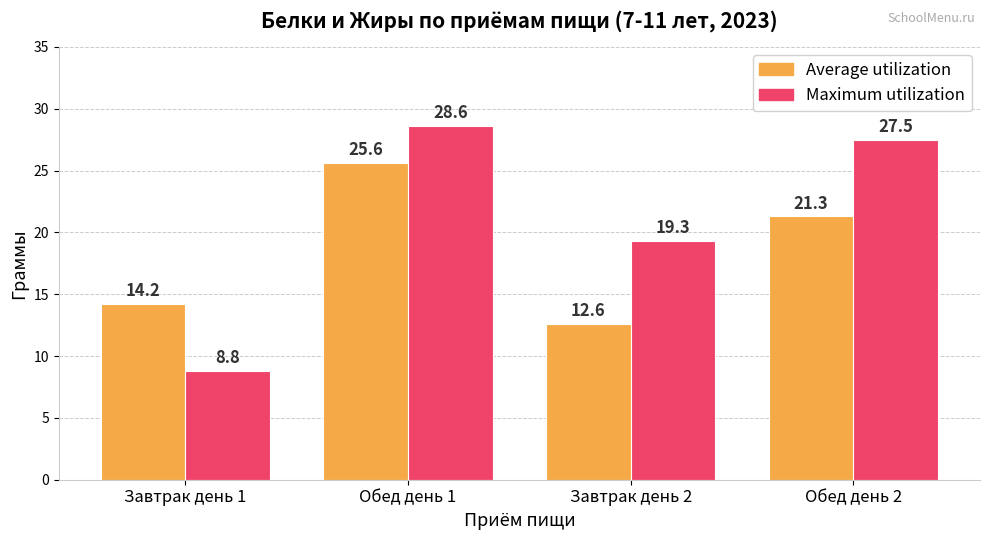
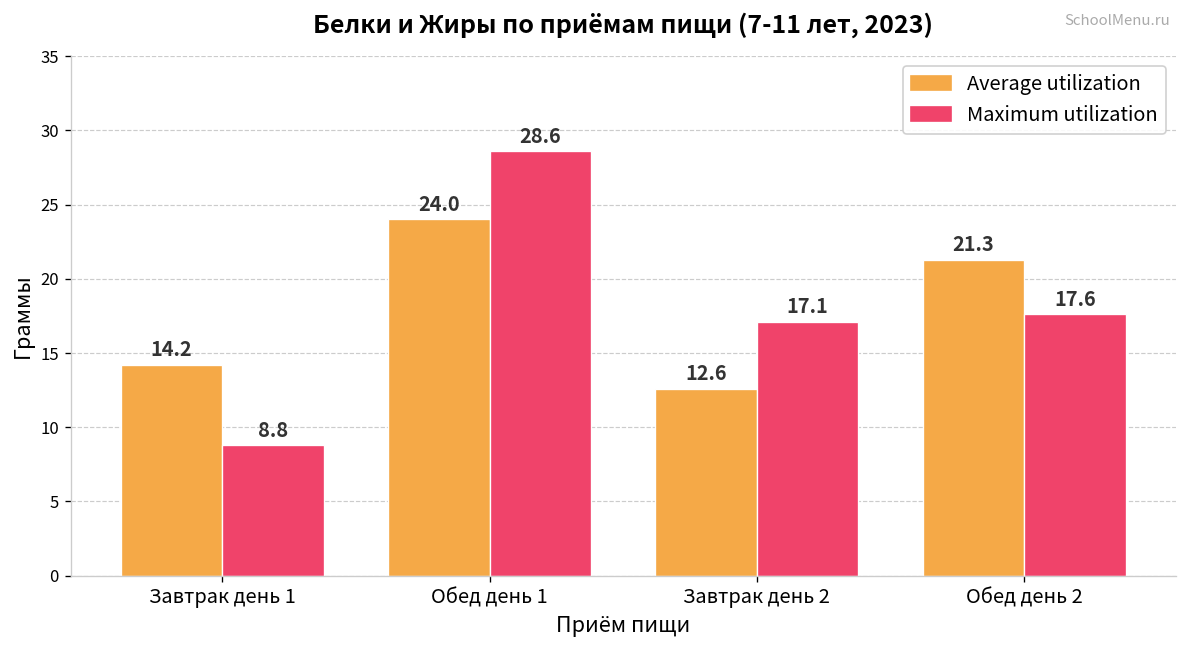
Average utilization, Обед день 1: 25.6 -> 24.0
Maximum utilization, Завтрак день 2: 19.3 -> 17.1
Maximum utilization, Обед день 2: 27.5 -> 17.6
